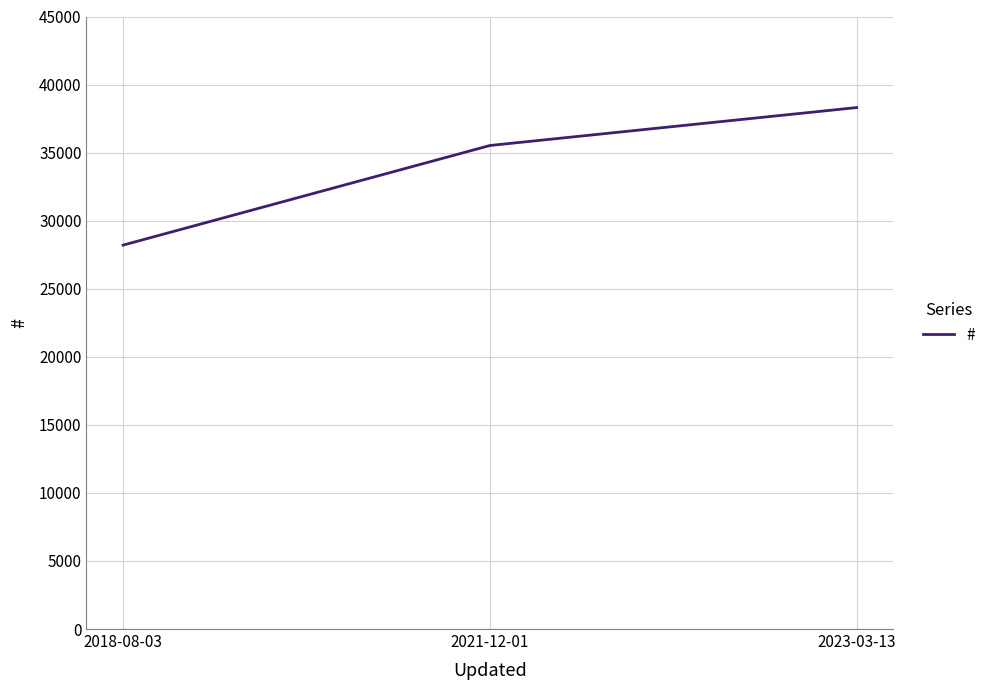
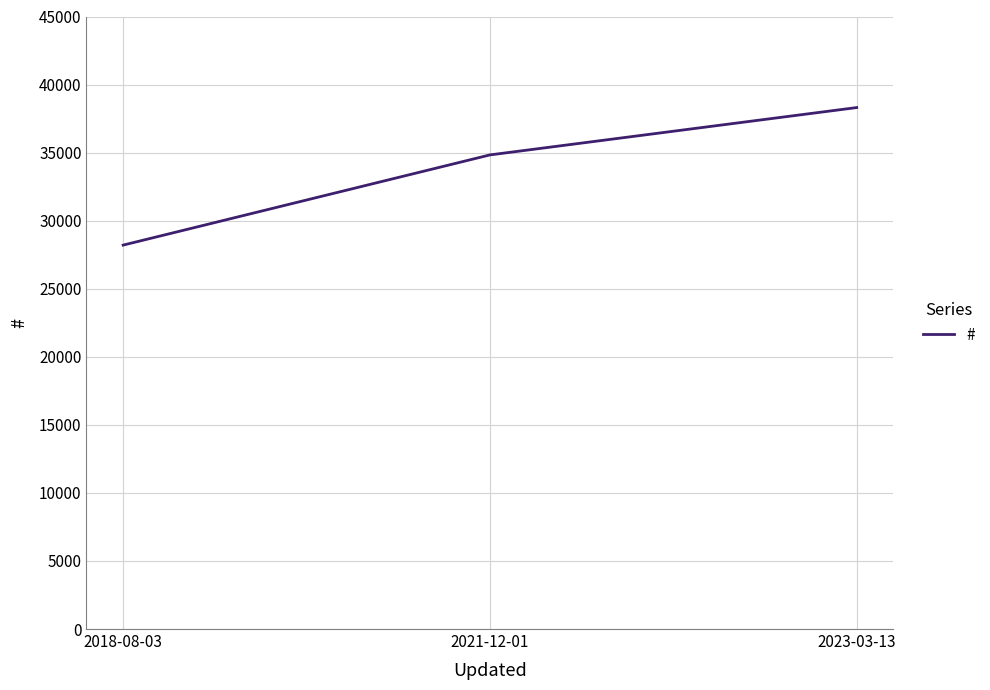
2021-12-01: 35500 -> 34800
